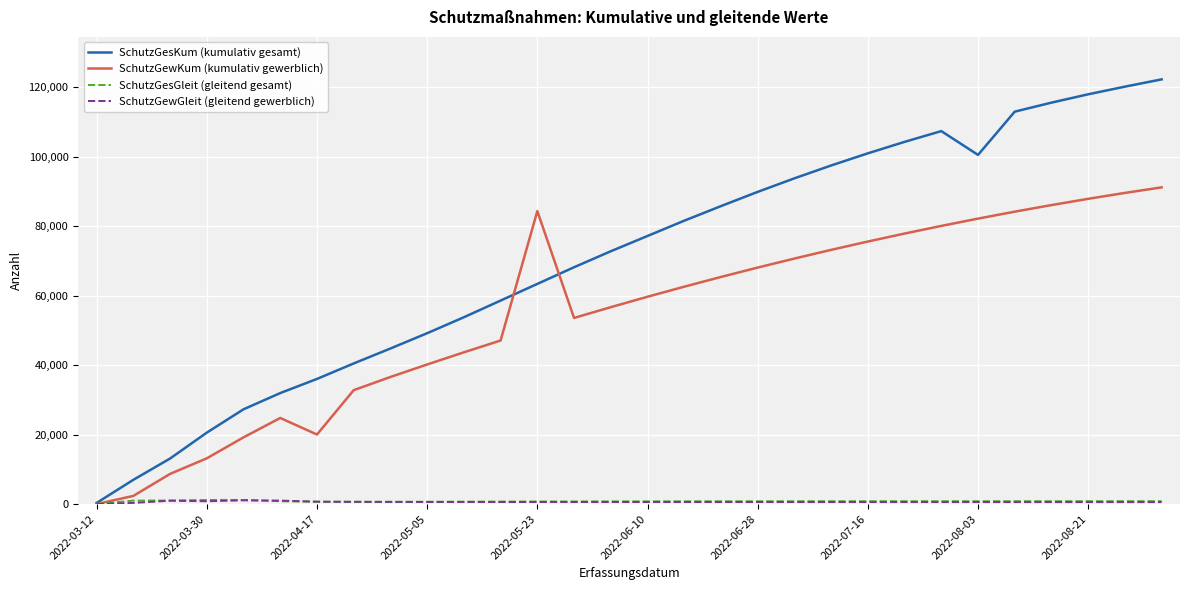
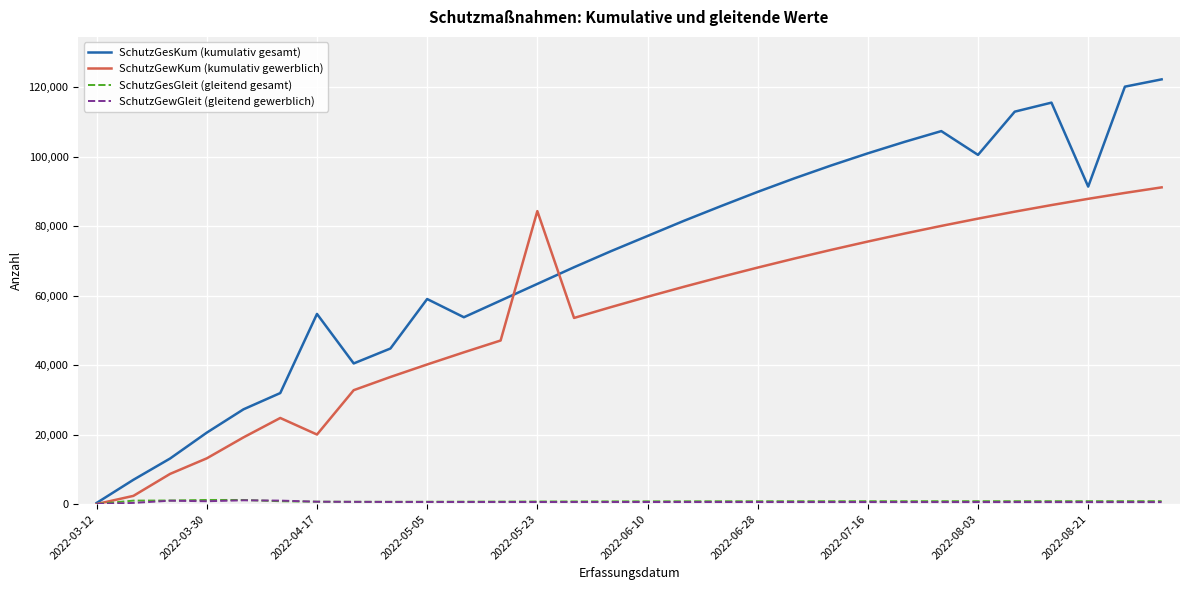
SchutzGesKum (kumulativ gesamt), 2022-04-17: 36,000 -> 55,000
SchutzGesKum (kumulativ gesamt), 2022-05-05: 49,000 -> 59,000
SchutzGesKum (kumulativ gesamt), 2022-08-21: 118,000 -> 91,000
